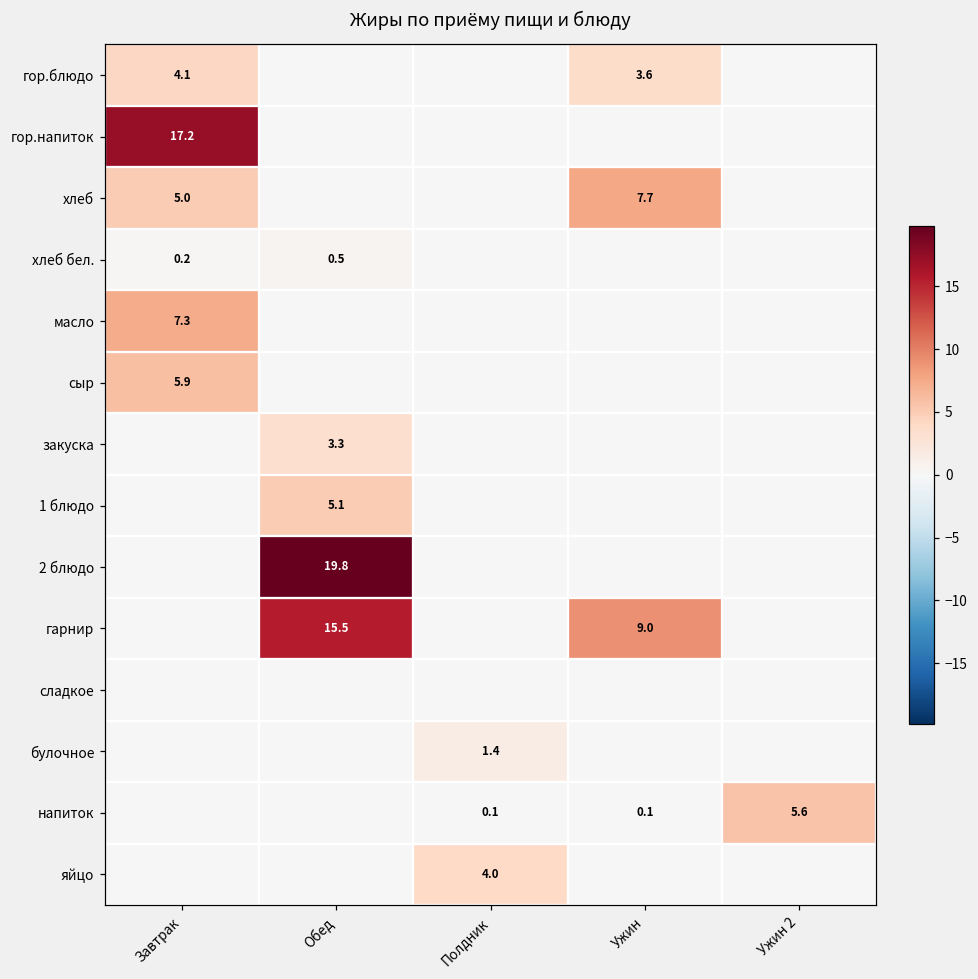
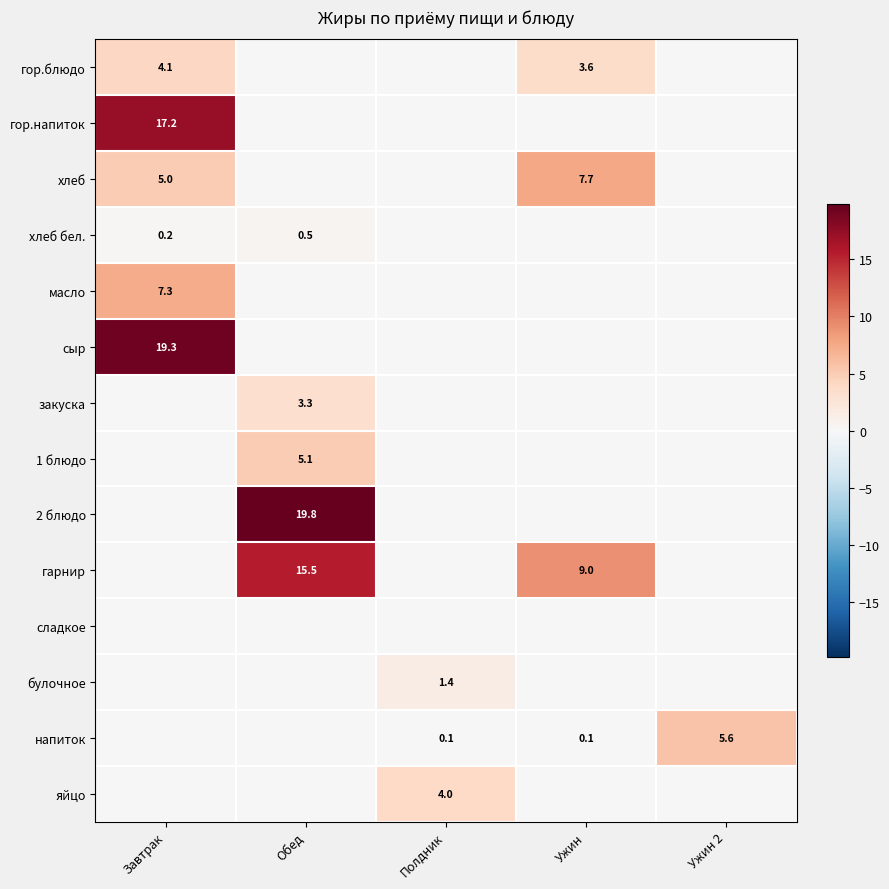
сыр, Завтрак: 5.9 -> 19.3
